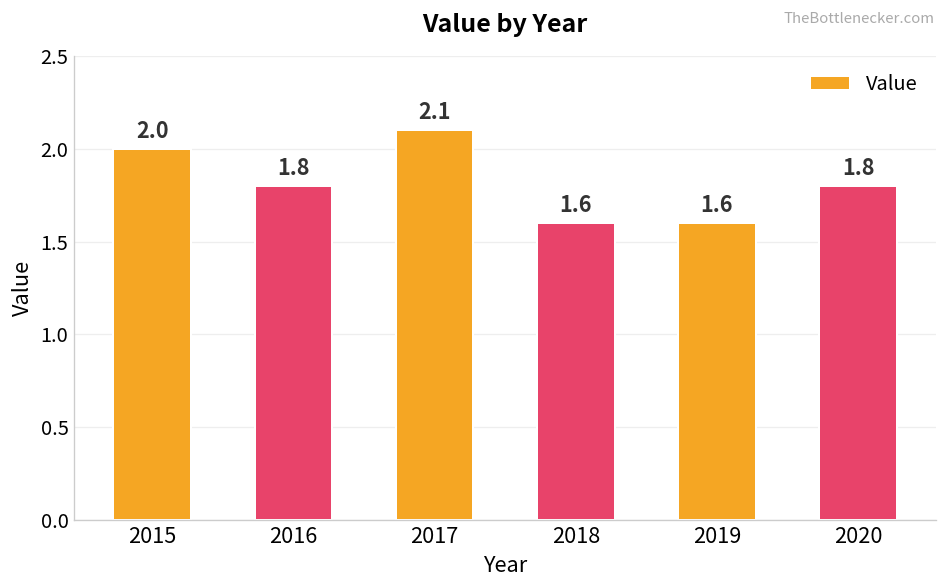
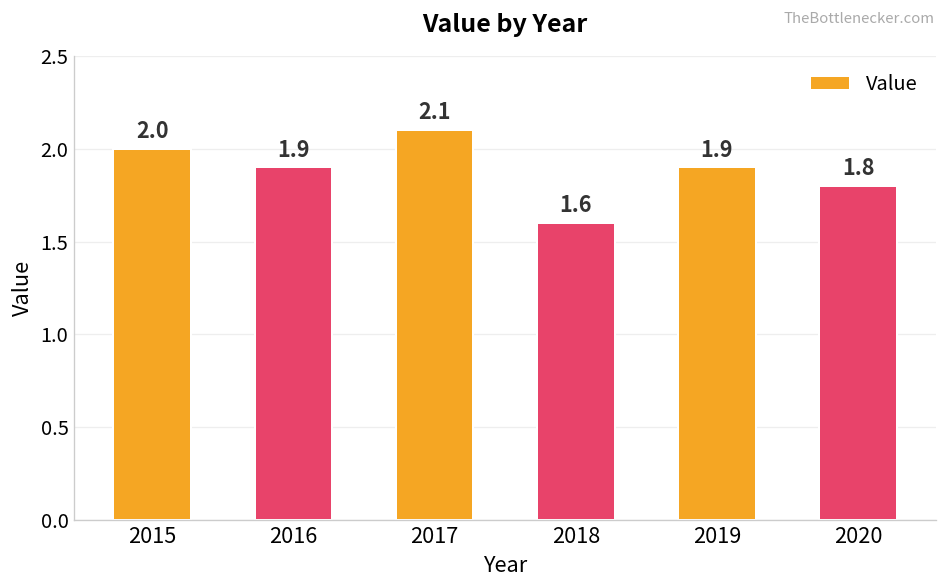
2016: 1.8 -> 1.9
2019: 1.6 -> 1.9
